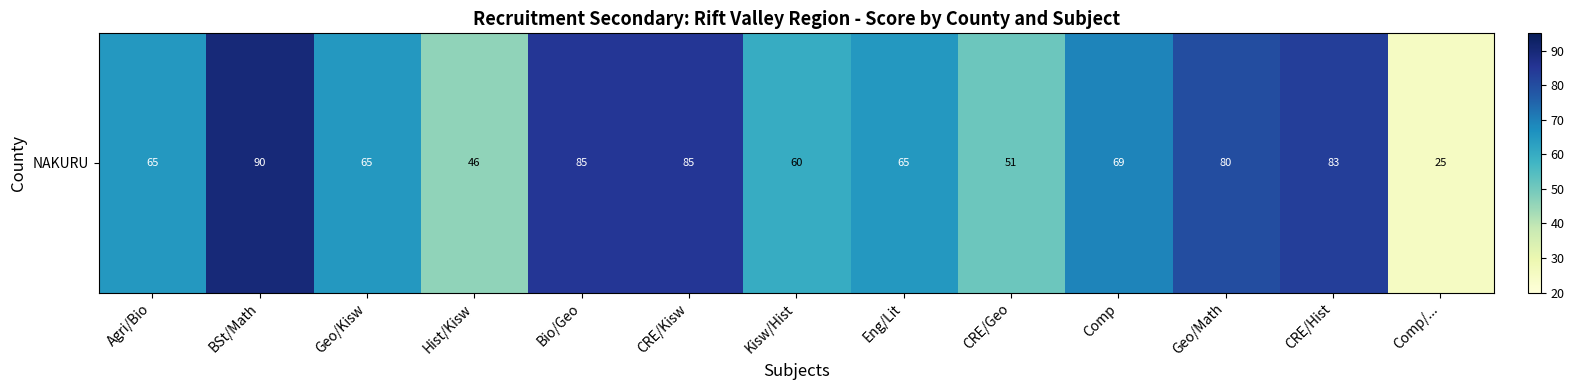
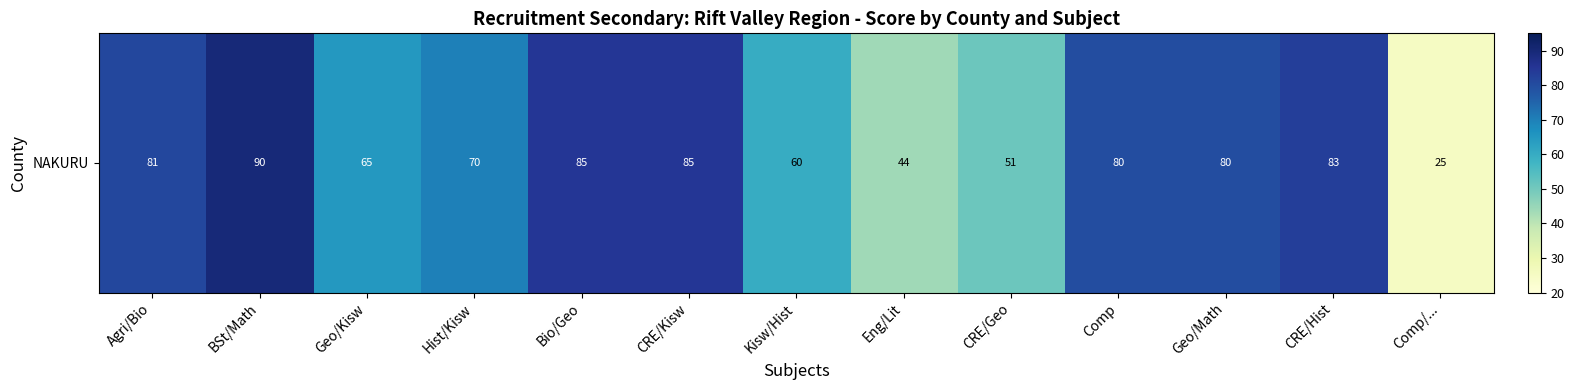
NAKURU, Agri/Bio: 65 -> 81
NAKURU, Hist/Kisw: 46 -> 70
NAKURU, Eng/Lit: 65 -> 44
NAKURU, Comp: 69 -> 80
